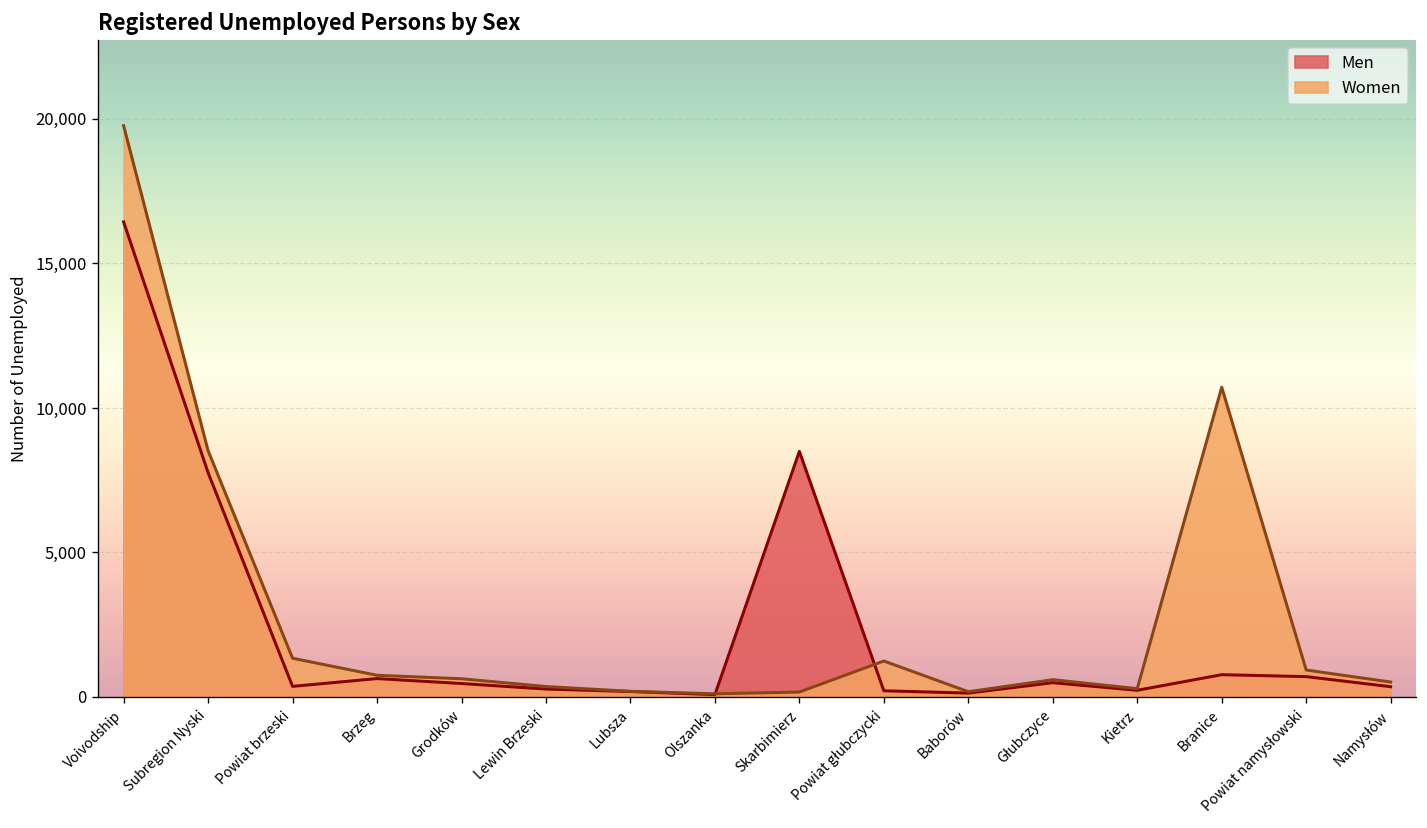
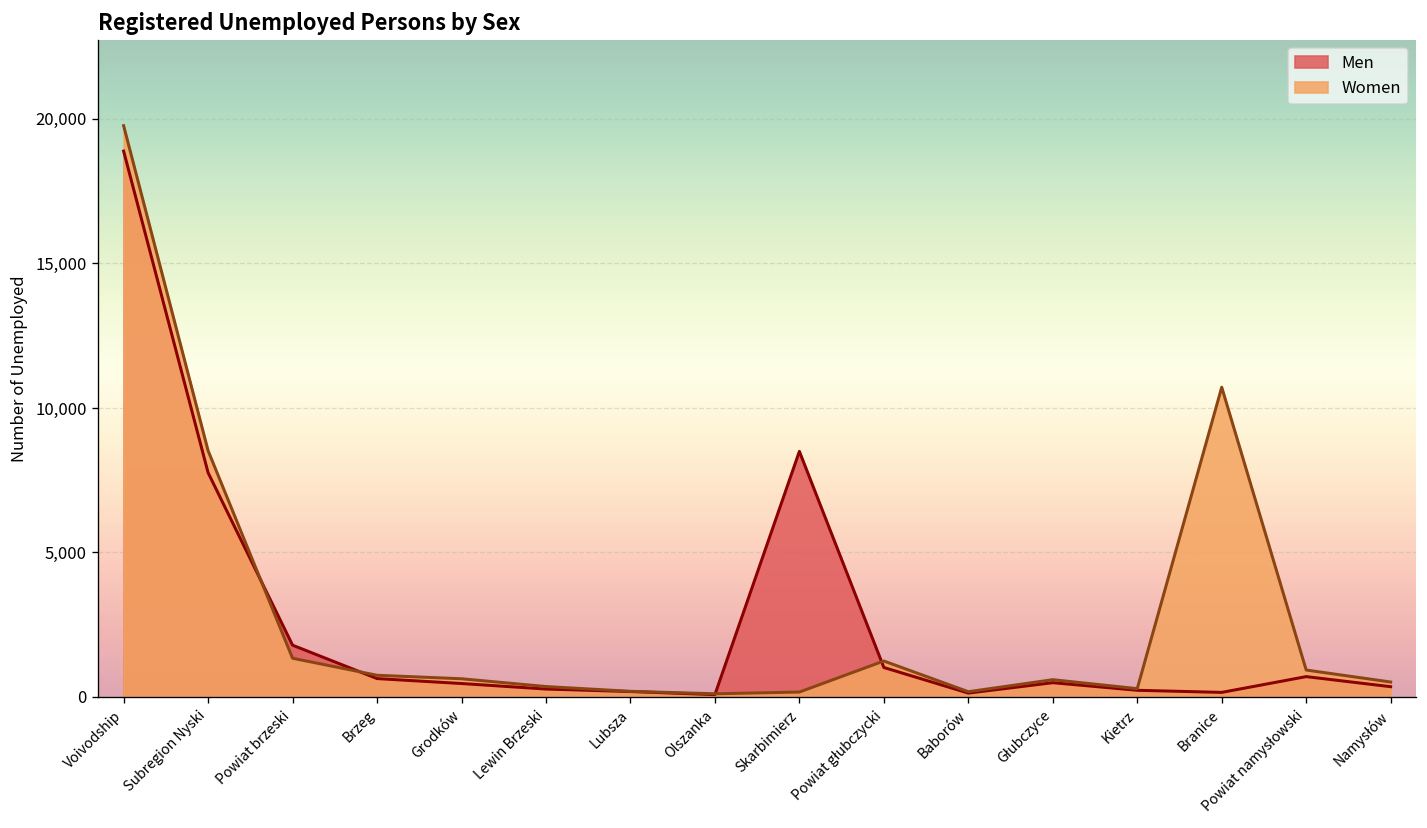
Men, Voivodship: 16,400 -> 18,900
Men, Powiat brzeski: 400 -> 1,800
Men, Powiat głubczycki: 200 -> 1,000
Men, Branice: 800 -> 200
